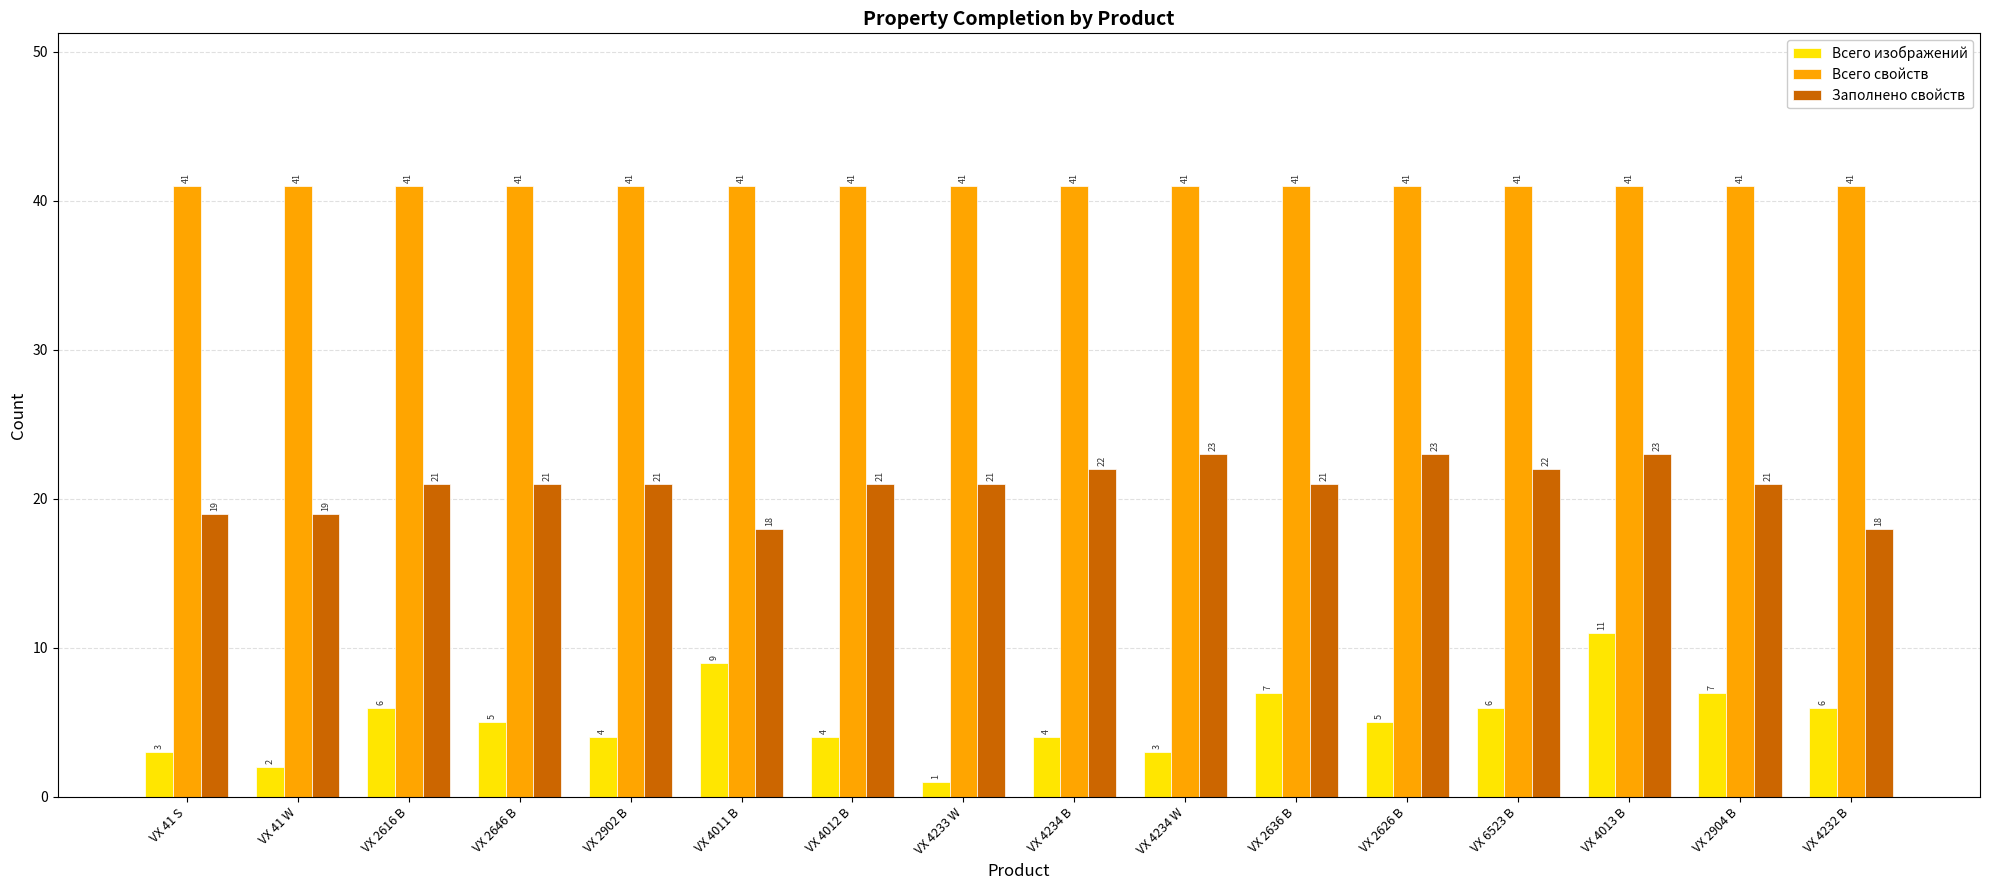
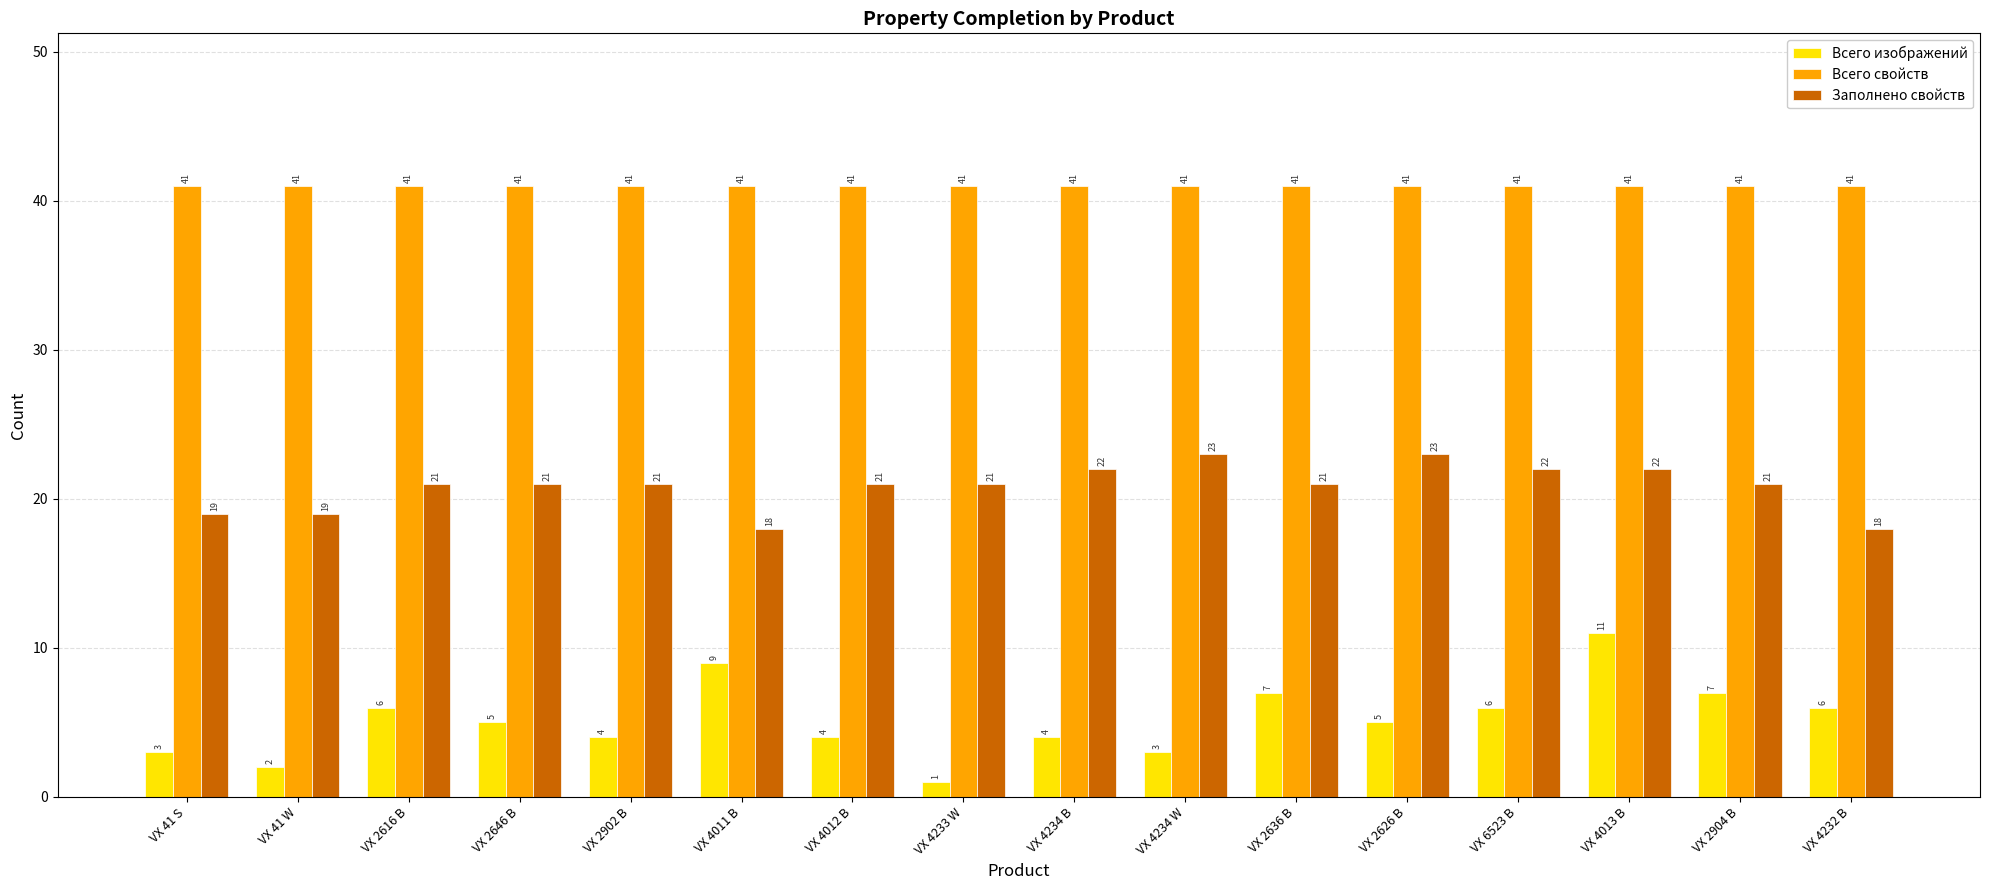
Заполнено свойств, VX 4013 B: 23 -> 22
